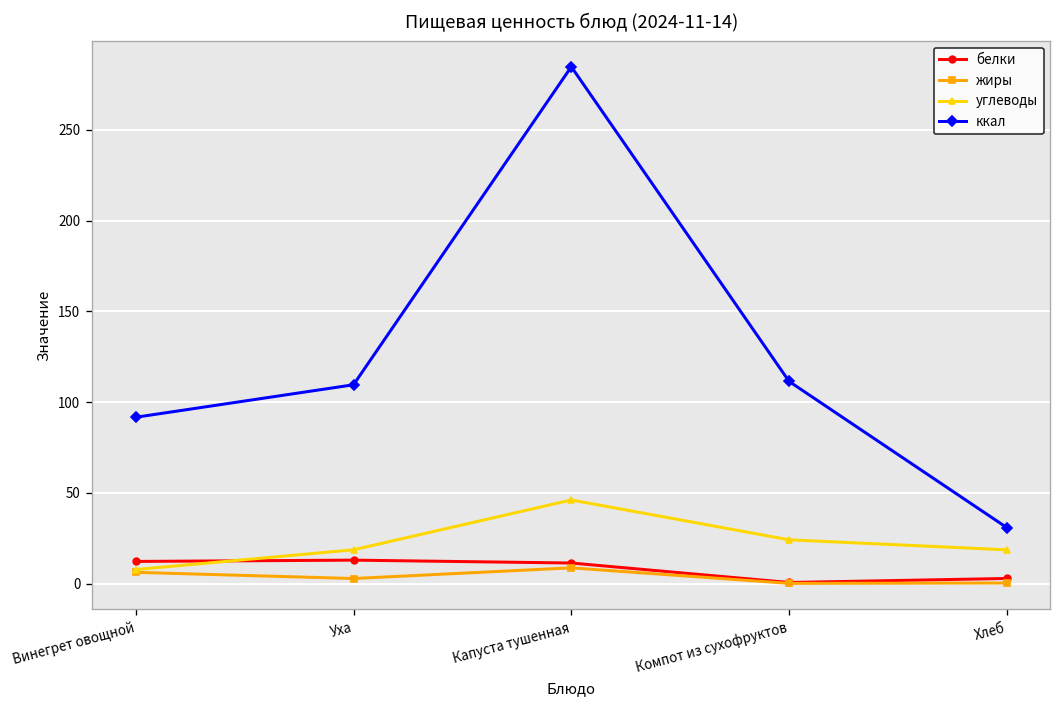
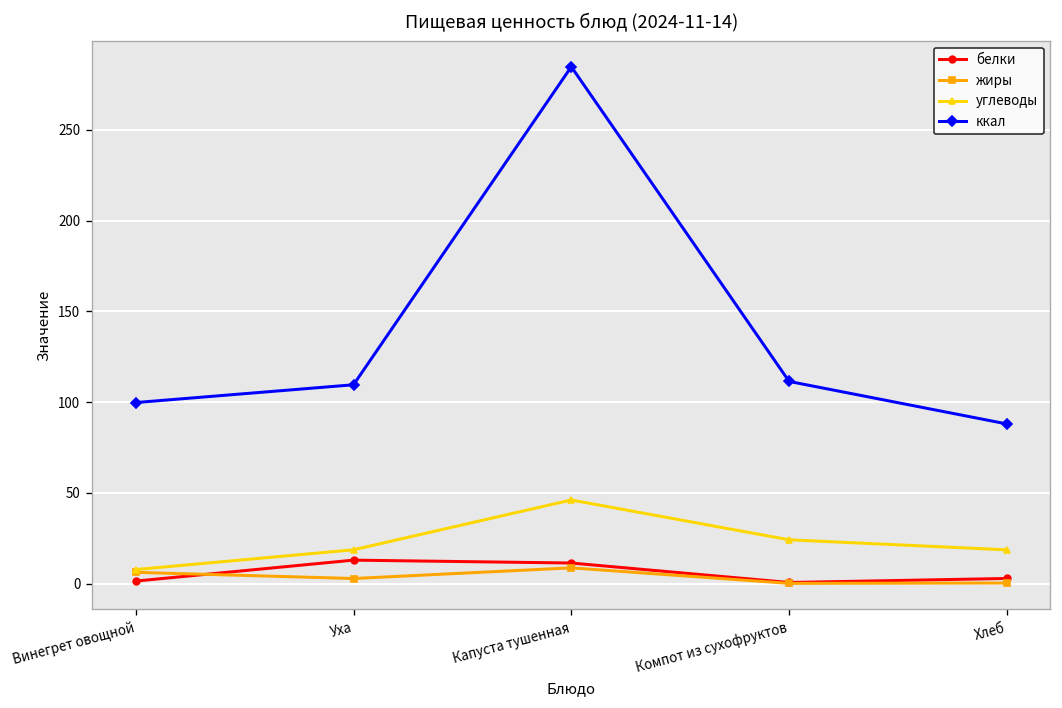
белки, Винегрет овощной: 12 -> 1
ккал, Винегрет овощной: 92 -> 100
ккал, Хлеб: 31 -> 88
